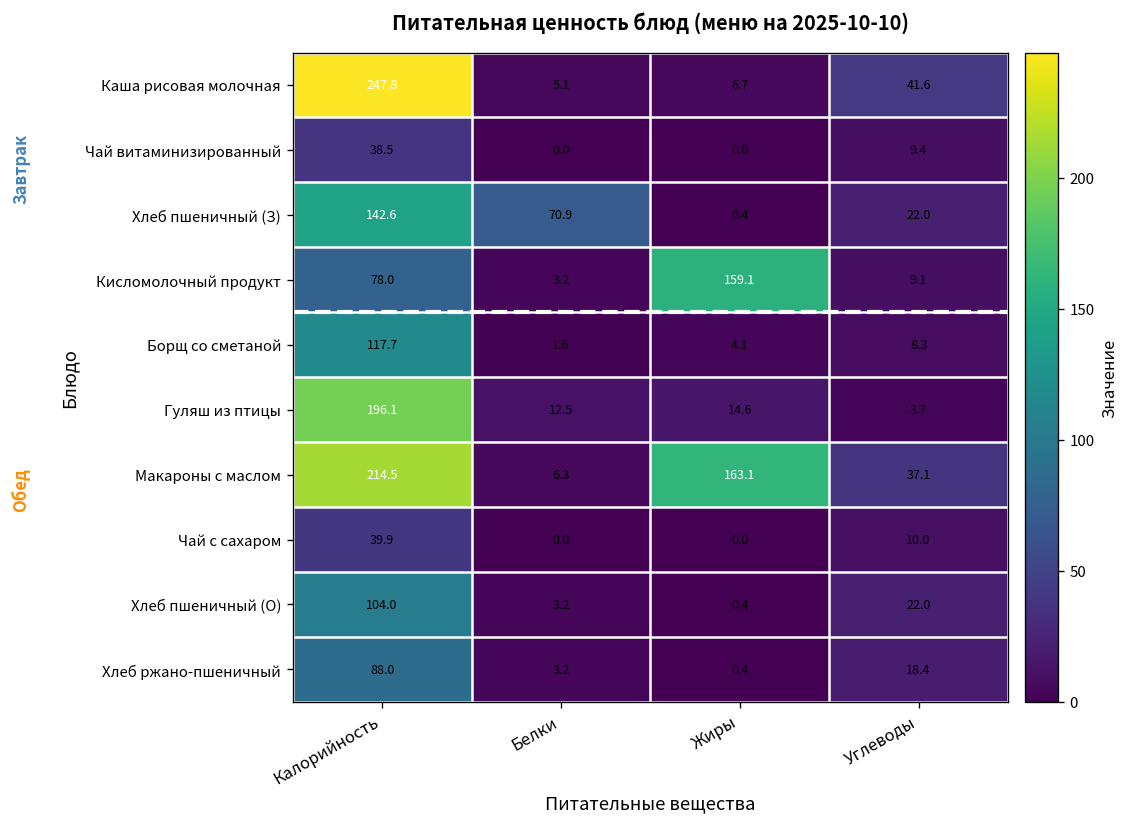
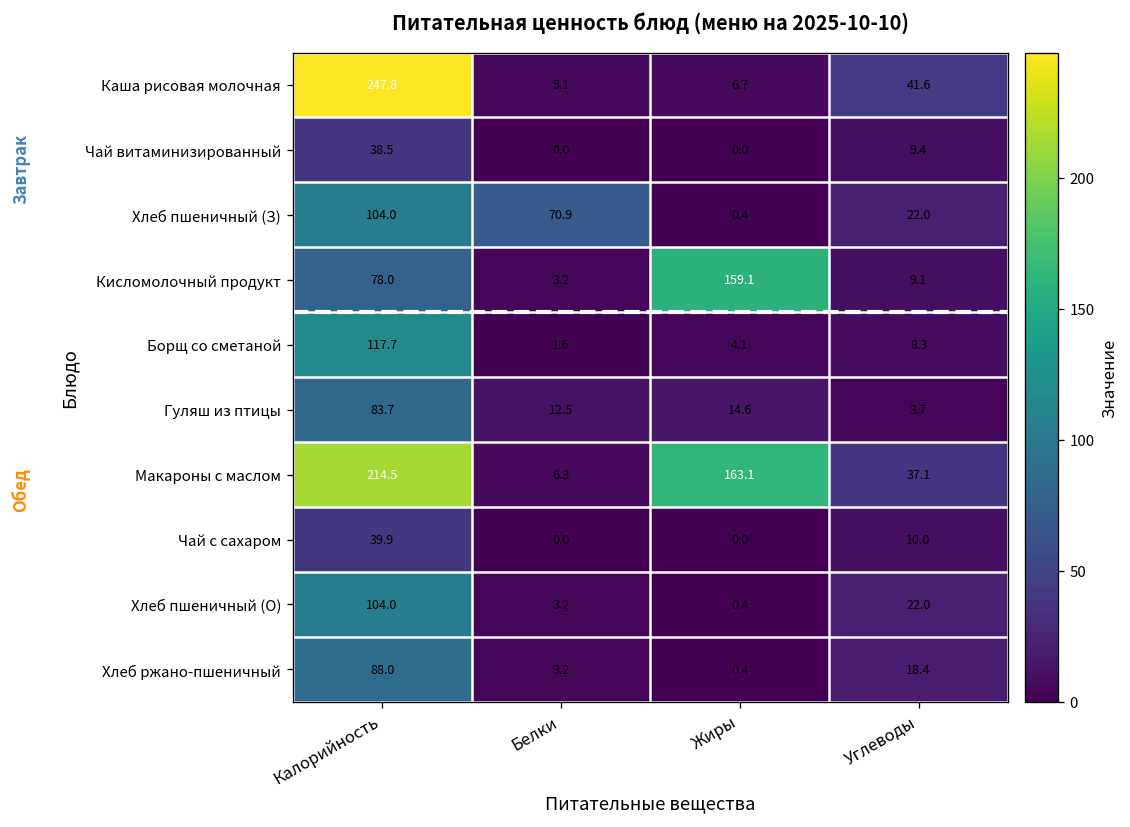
Хлеб пшеничный (З), Калорийность: 142.6 -> 104.0
Гуляш из птицы, Калорийность: 196.1 -> 83.7
